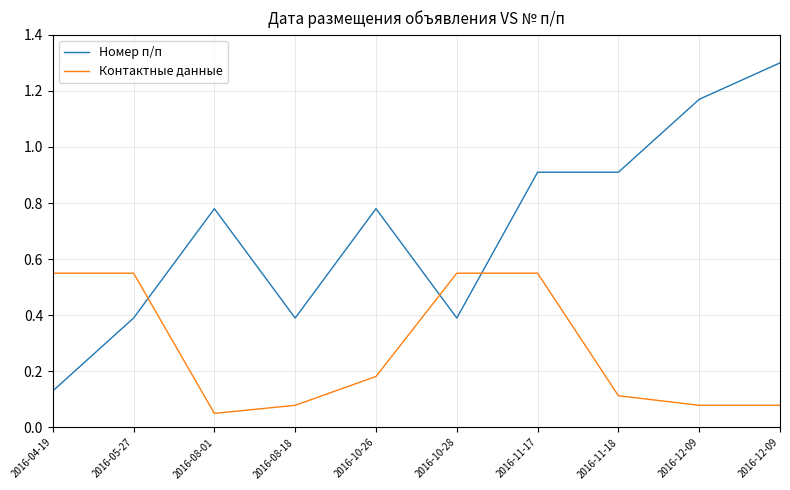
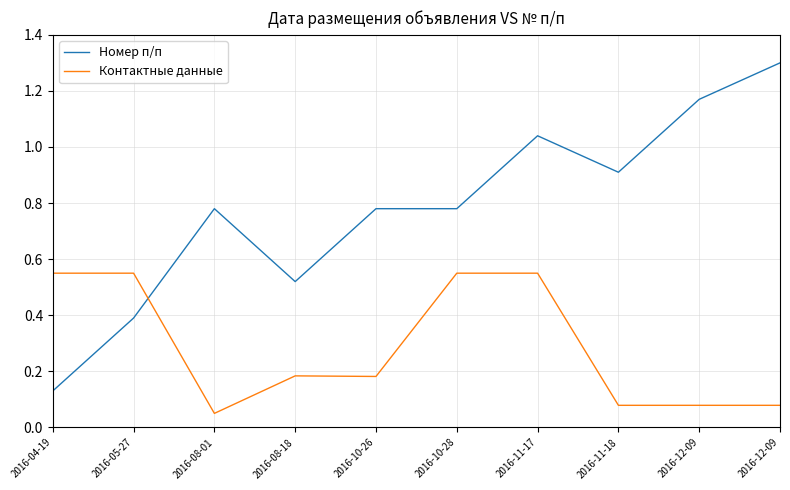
Номер п/п, 2016-08-18: 0.39 -> 0.52
Контактные данные, 2016-08-18: 0.08 -> 0.18
Номер п/п, 2016-10-28: 0.39 -> 0.78
Номер п/п, 2016-11-17: 0.91 -> 1.04
Контактные данные, 2016-11-18: 0.11 -> 0.08
